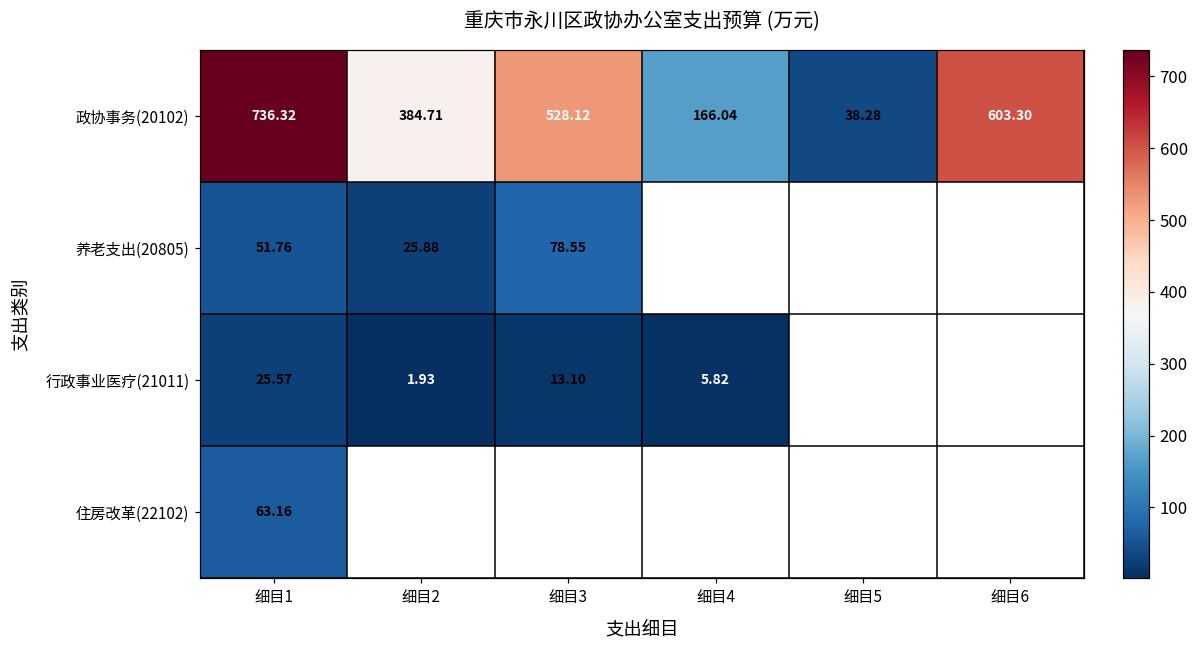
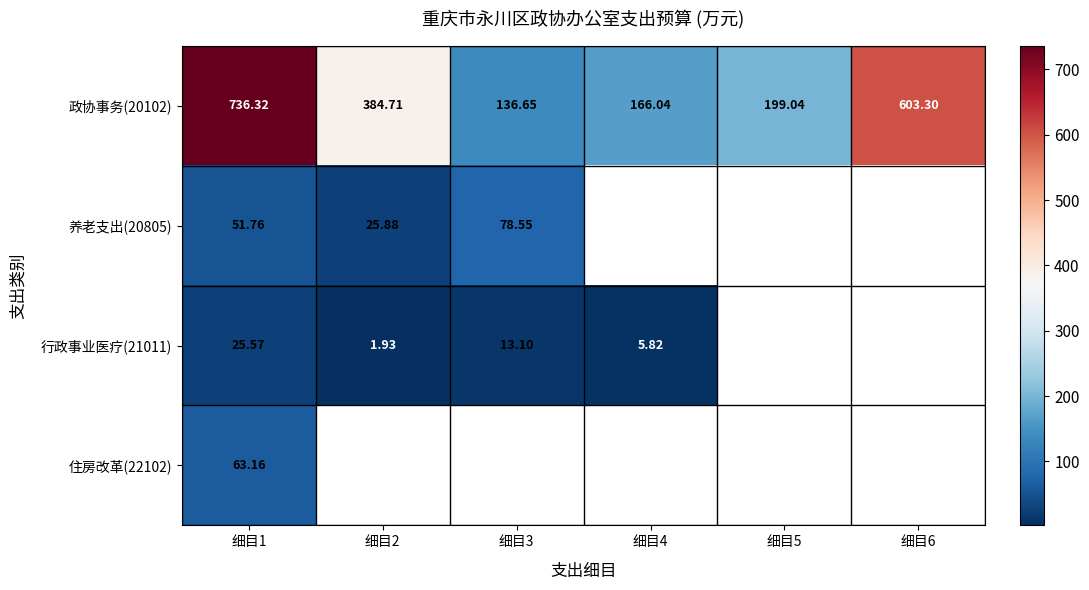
政协事务(20102), 细目3: 528.12 -> 136.65
政协事务(20102), 细目5: 38.28 -> 199.04
